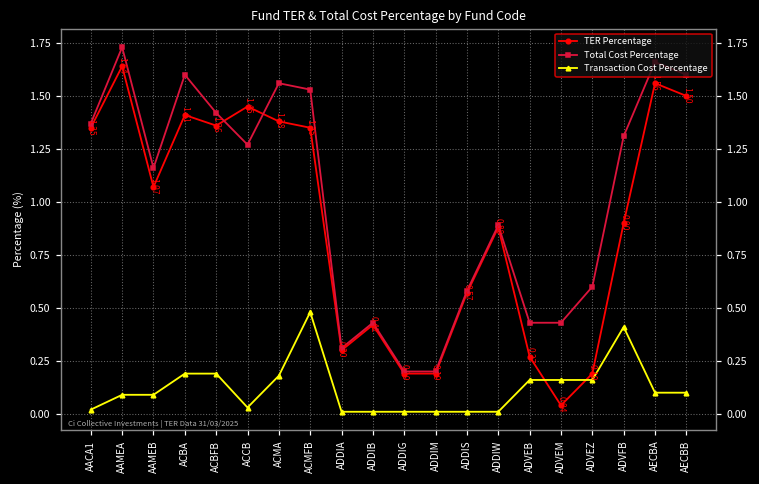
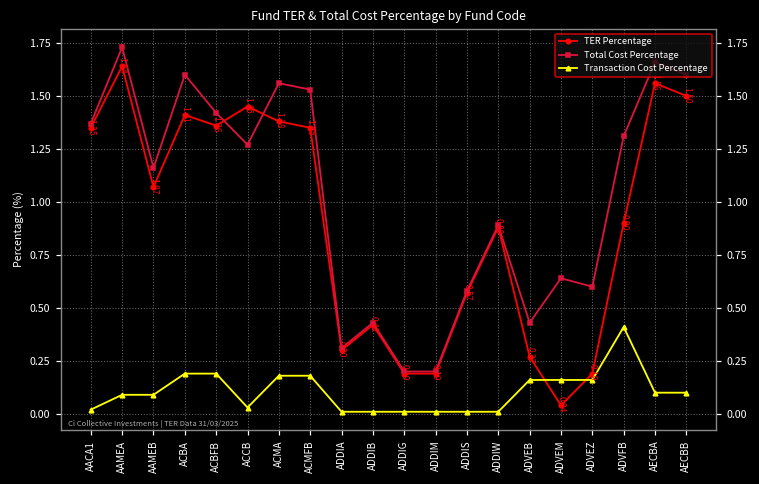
Transaction Cost Percentage, ACMFB: 0.48 -> 0.18
Total Cost Percentage, ADVEM: 0.43 -> 0.64
